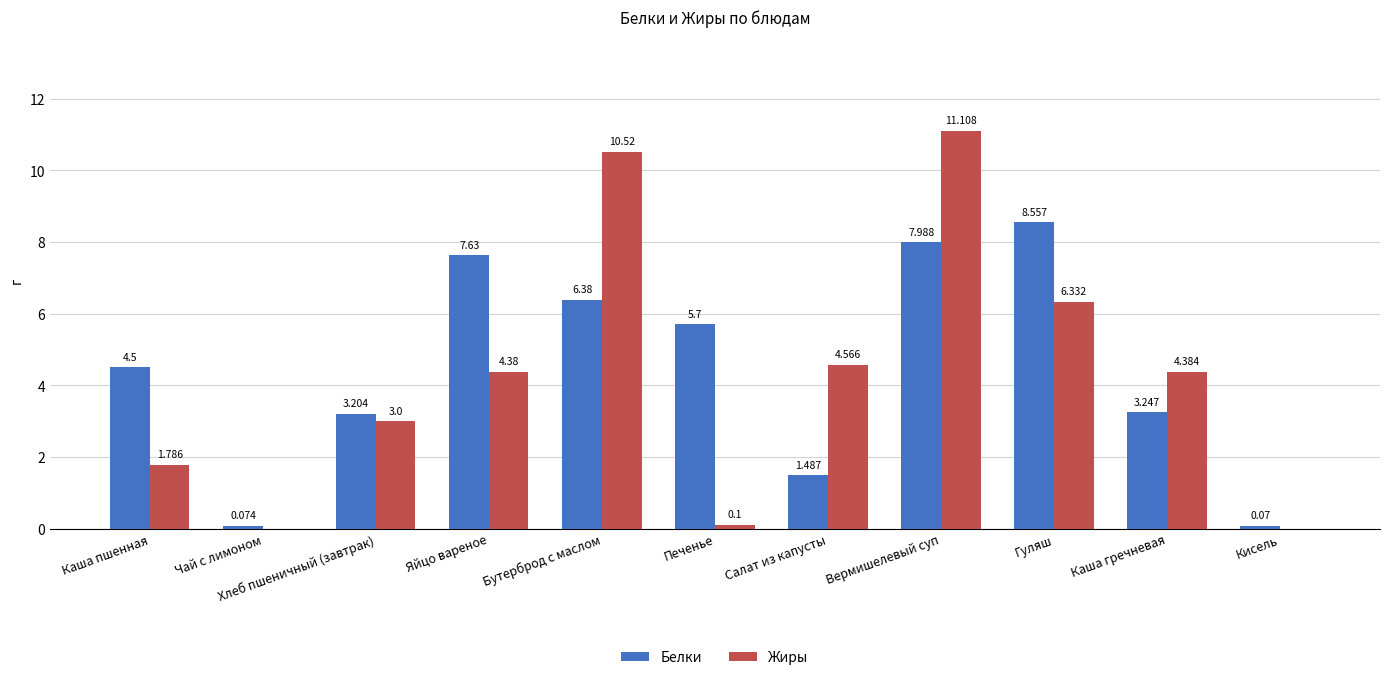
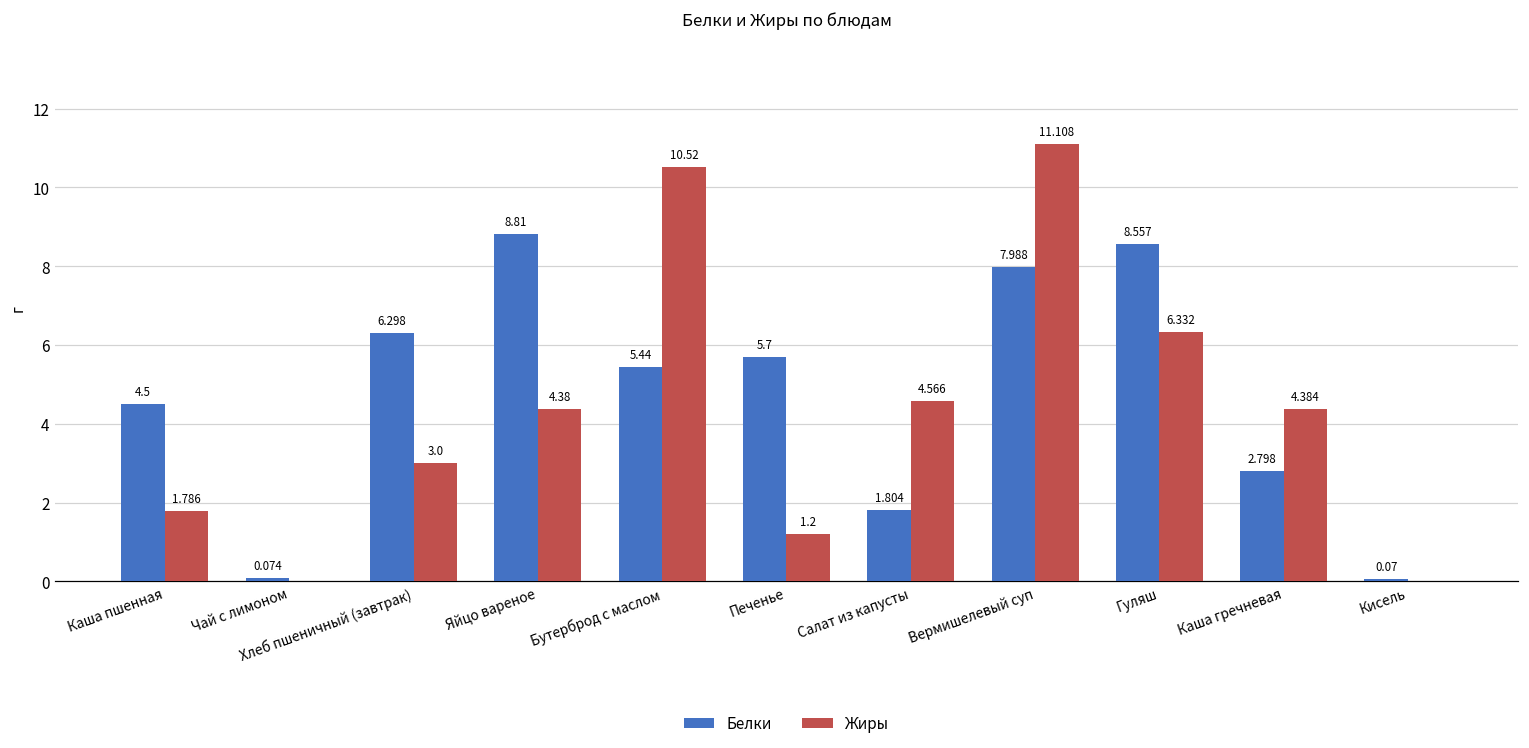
Белки, Хлеб пшеничный (завтрак): 3.204 -> 6.298
Белки, Яйцо вареное: 7.63 -> 8.81
Белки, Бутерброд с маслом: 6.38 -> 5.44
Жиры, Печенье: 0.1 -> 1.2
Белки, Салат из капусты: 1.487 -> 1.804
Белки, Каша гречневая: 3.247 -> 2.798
